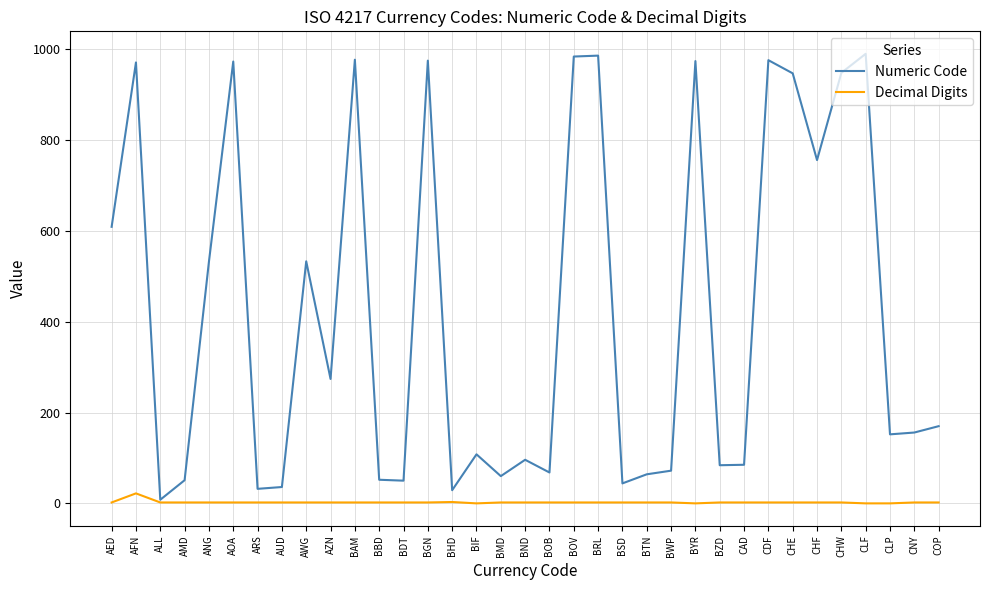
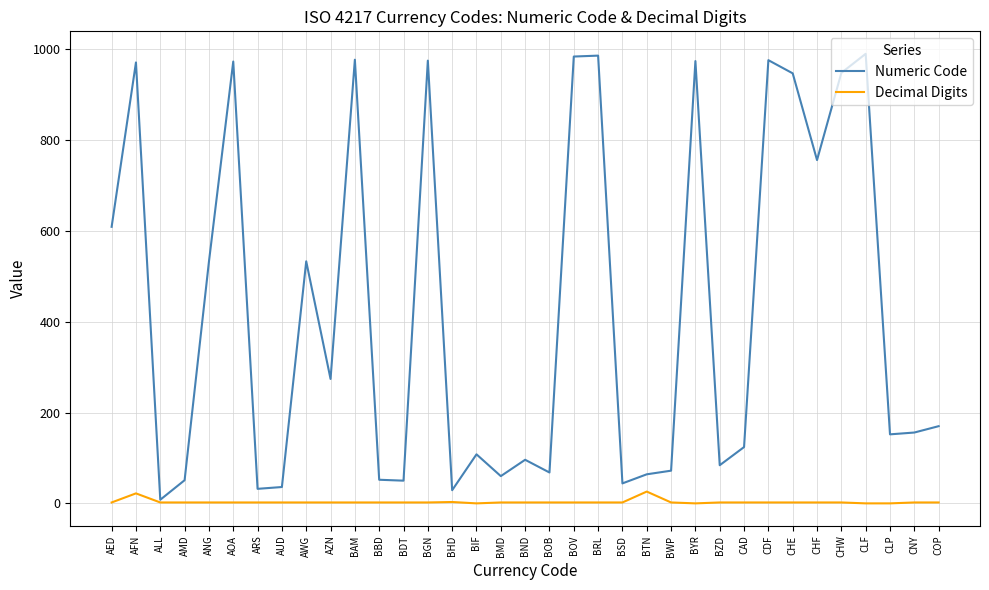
Decimal Digits, BTN: 0 -> 30
Numeric Code, CAD: 90 -> 120
